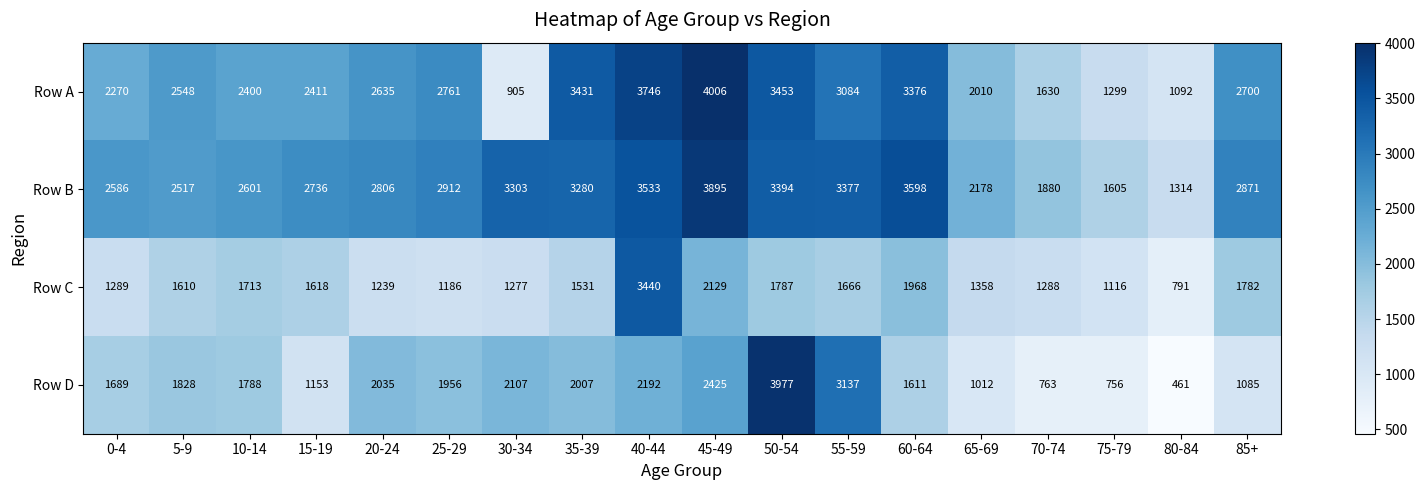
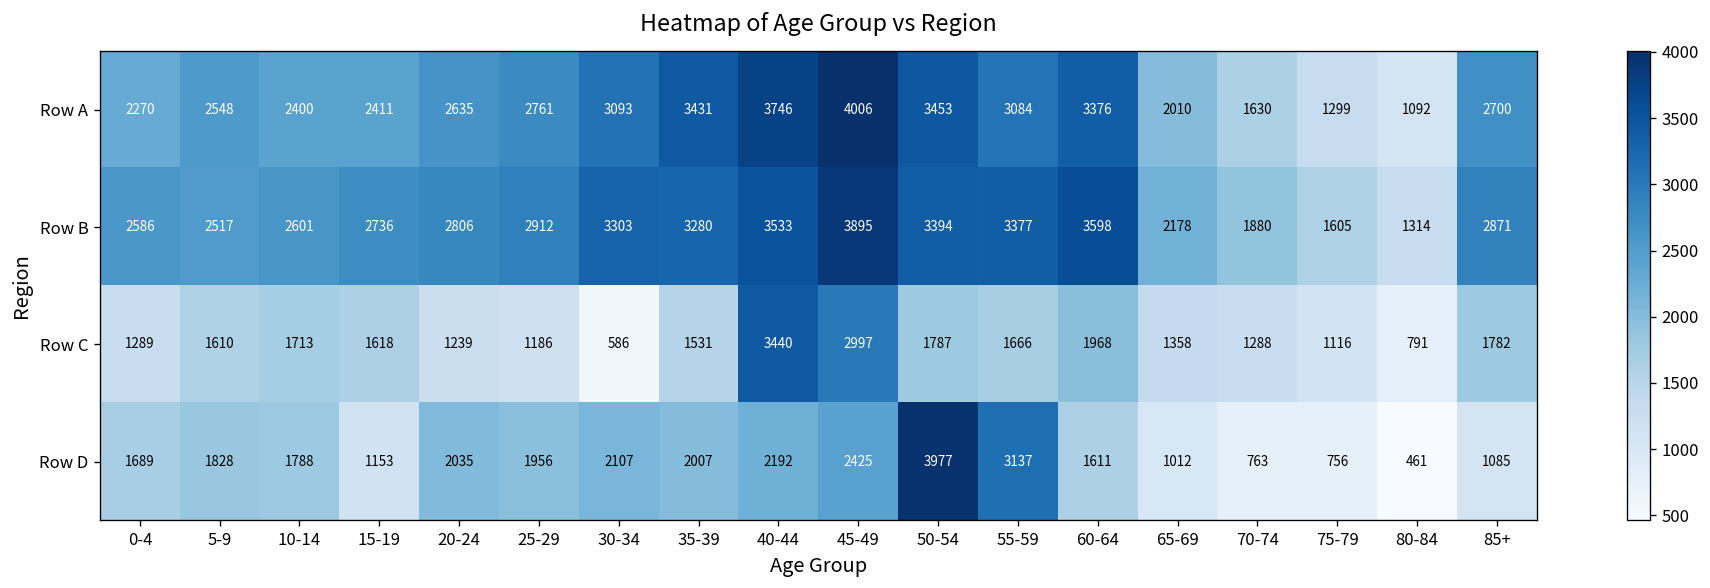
Row A, 30-34: 905 -> 3093
Row C, 30-34: 1277 -> 586
Row C, 45-49: 2129 -> 2997
